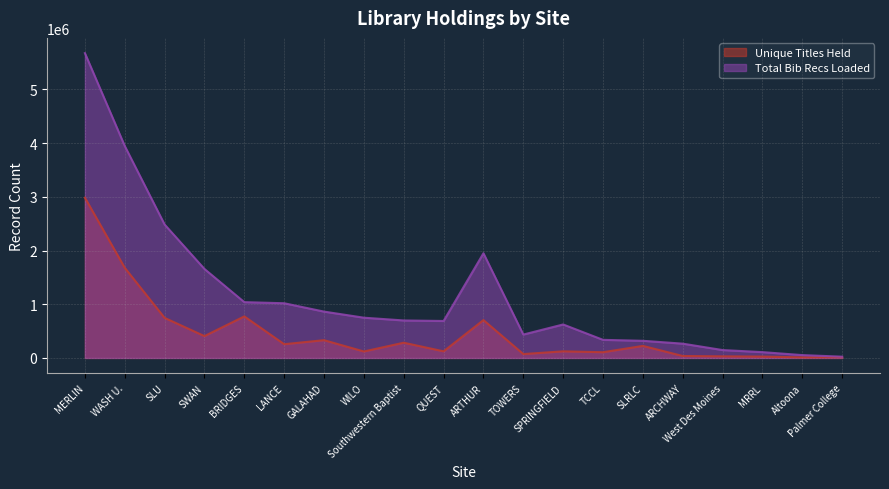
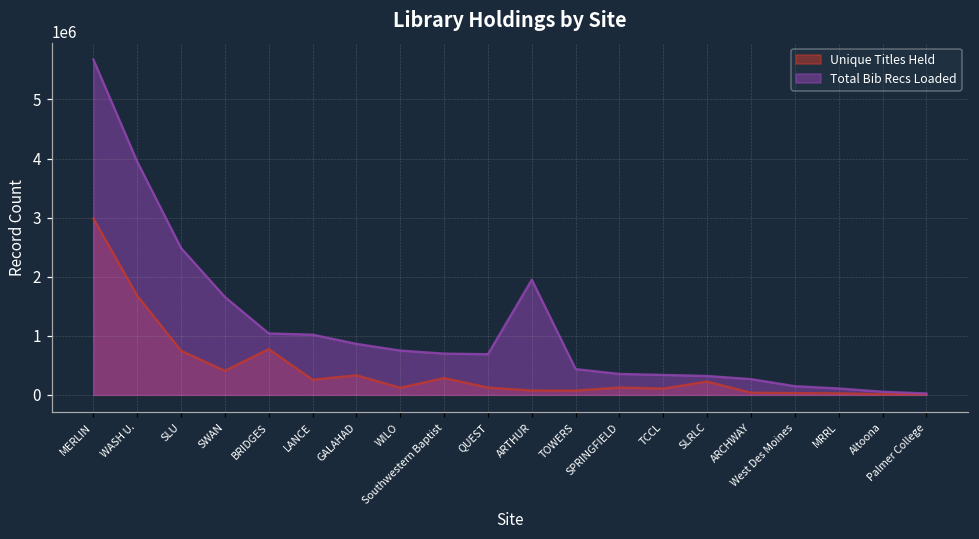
Unique Titles Held, ARTHUR: 700000 -> 100000
Total Bib Recs Loaded, SPRINGFIELD: 600000 -> 400000
